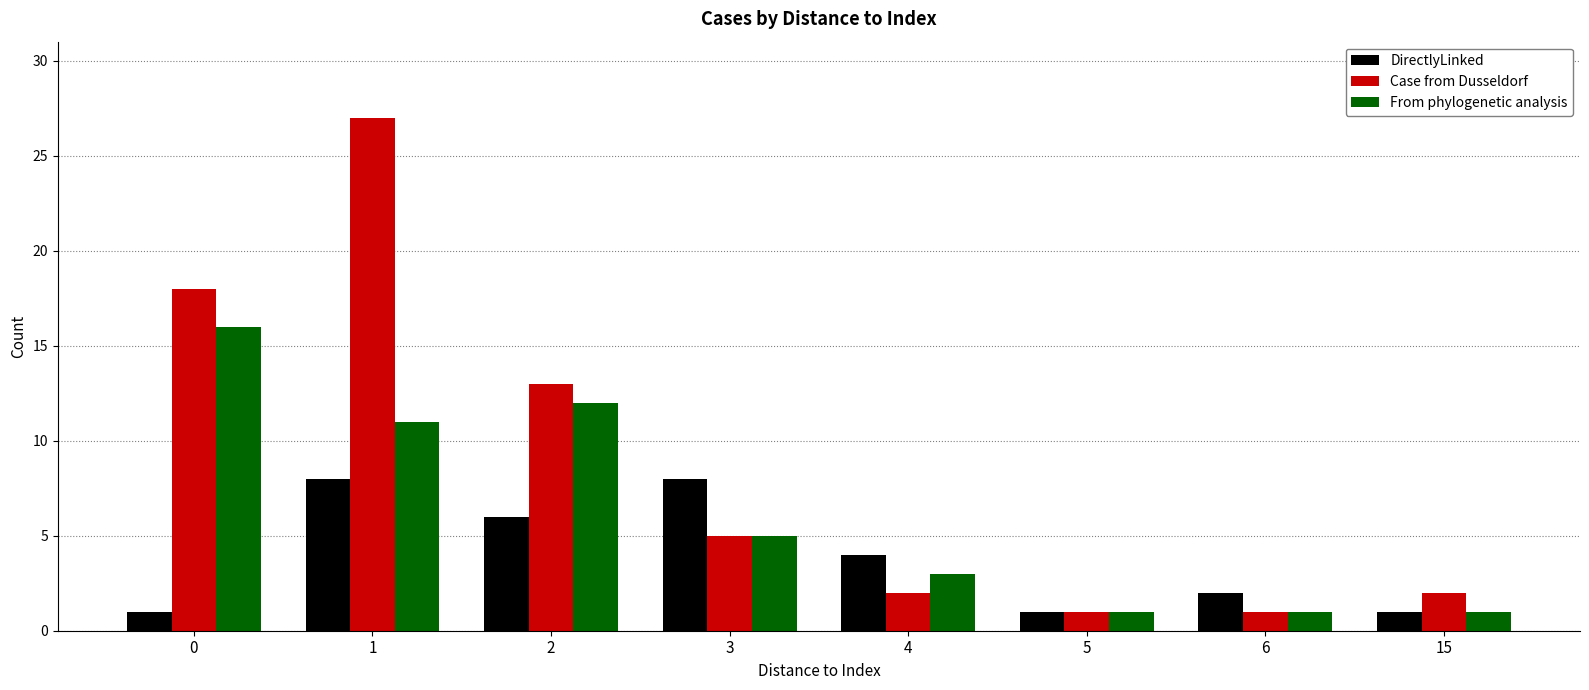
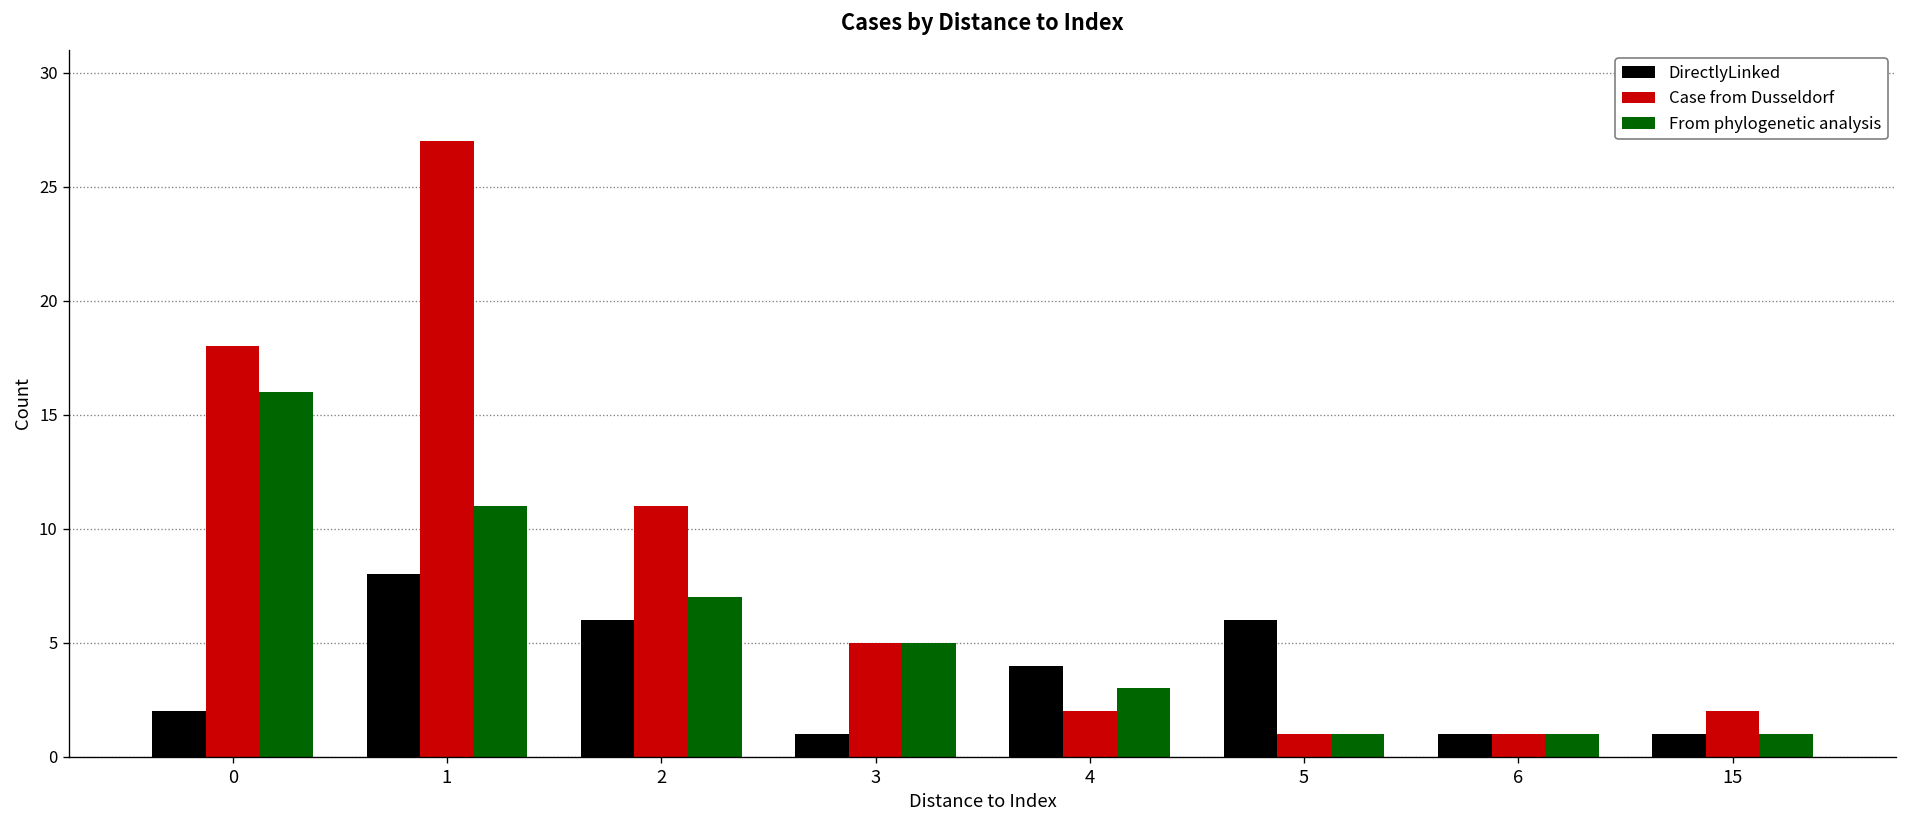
DirectlyLinked, 0: 1 -> 2
Case from Dusseldorf, 2: 13 -> 11
From phylogenetic analysis, 2: 12 -> 7
DirectlyLinked, 3: 8 -> 1
DirectlyLinked, 5: 1 -> 6
DirectlyLinked, 6: 2 -> 1
